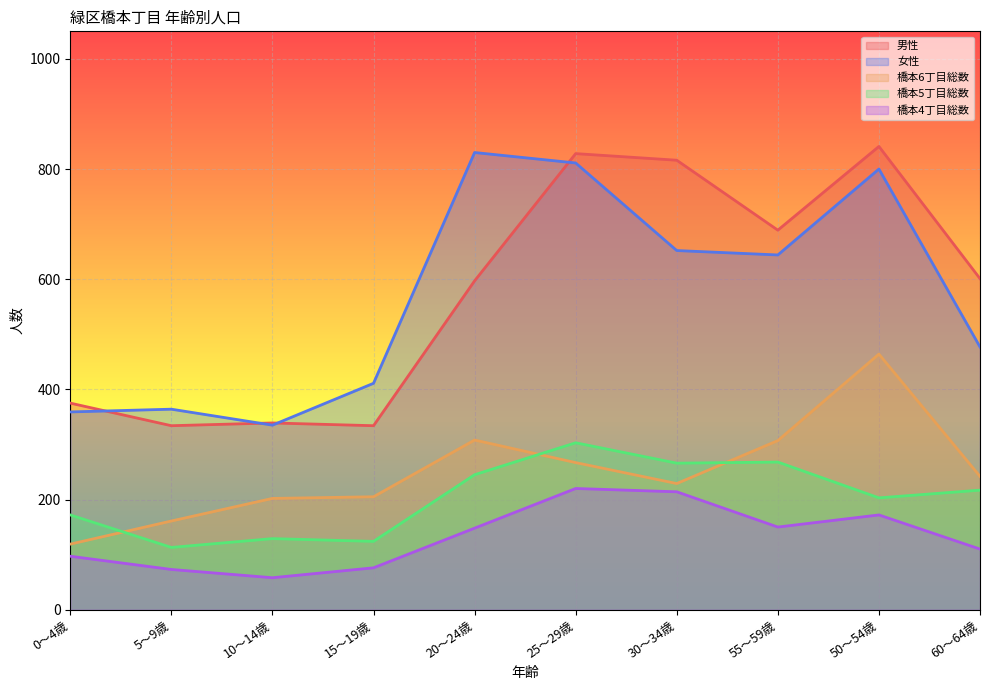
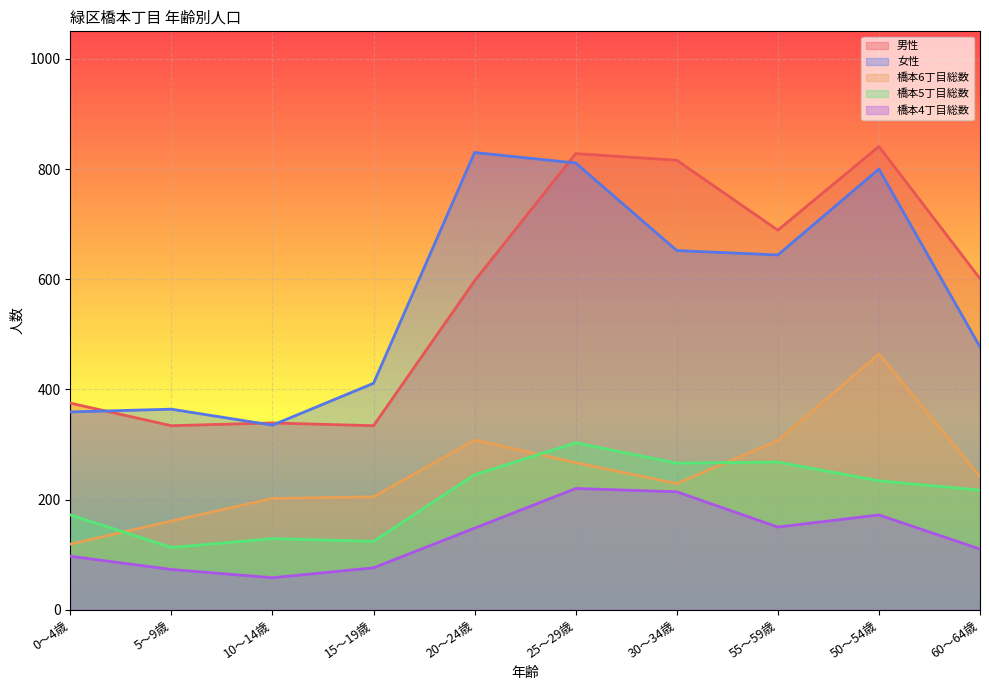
橋本5丁目総数, 50～54歳: 200 -> 230
